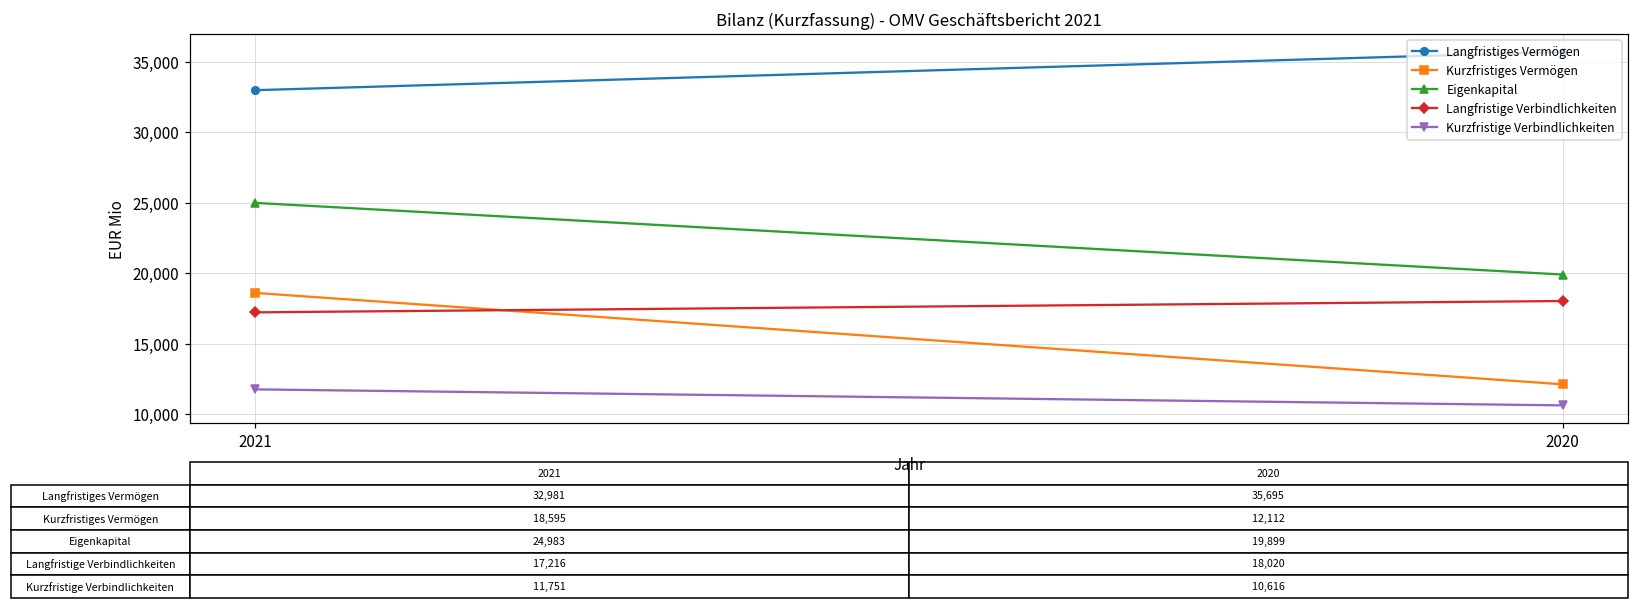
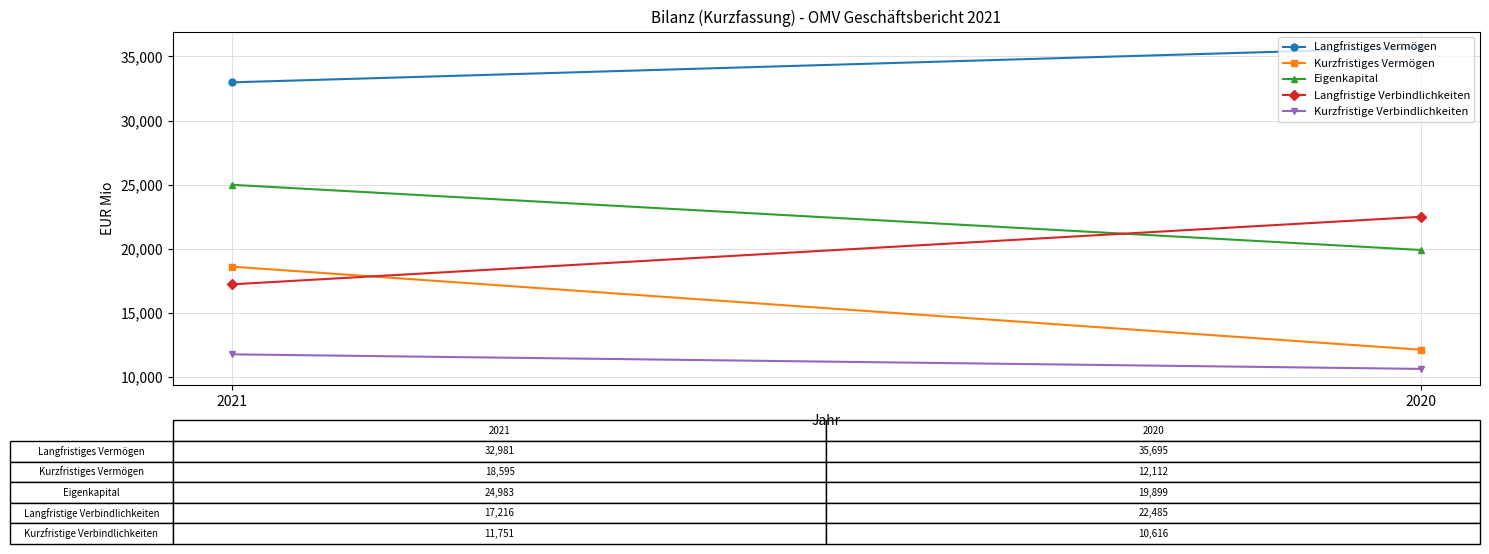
Langfristige Verbindlichkeiten, 2020: 18,020 -> 22,485
